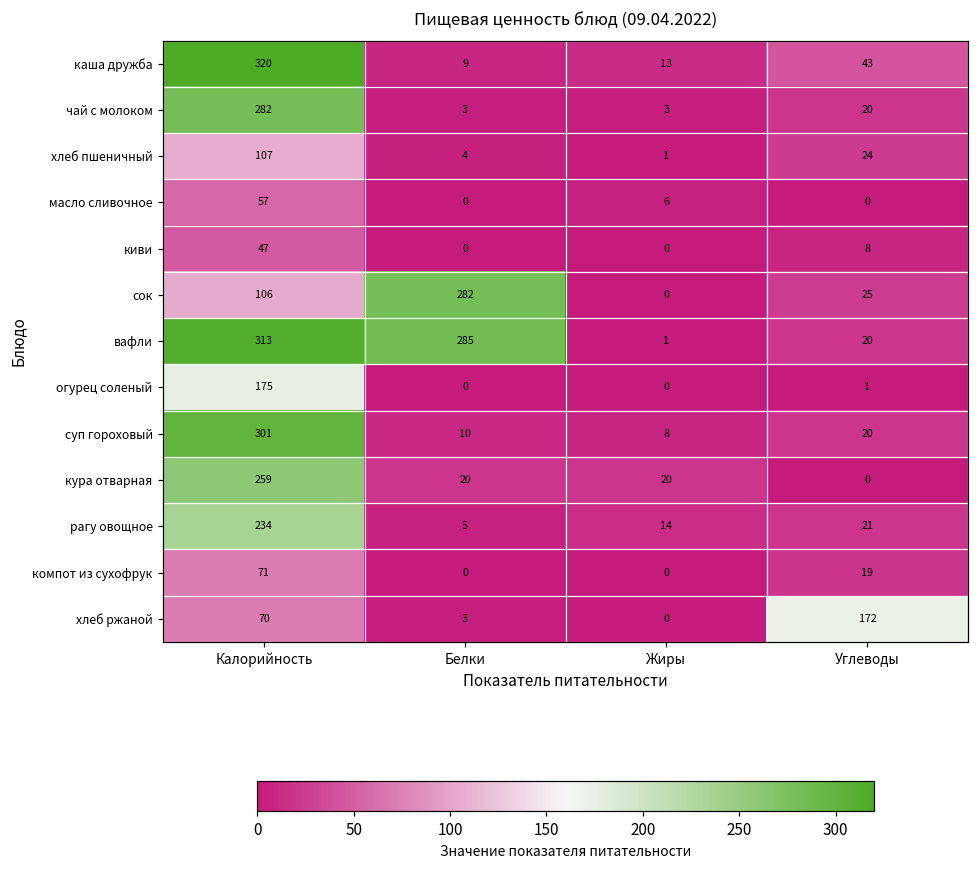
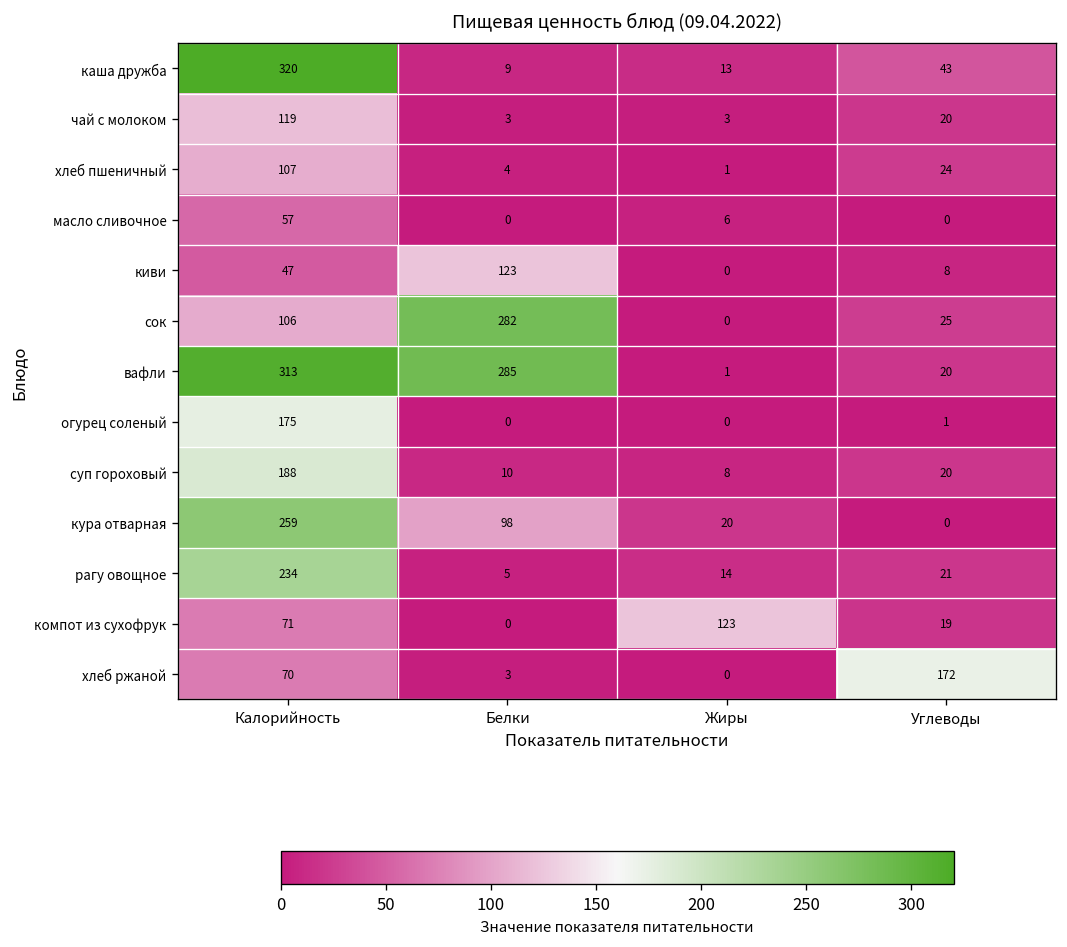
чай с молоком, Калорийность: 282 -> 119
киви, Белки: 0 -> 123
суп гороховый, Калорийность: 301 -> 188
кура отварная, Белки: 20 -> 98
компот из сухофрук, Жиры: 0 -> 123
